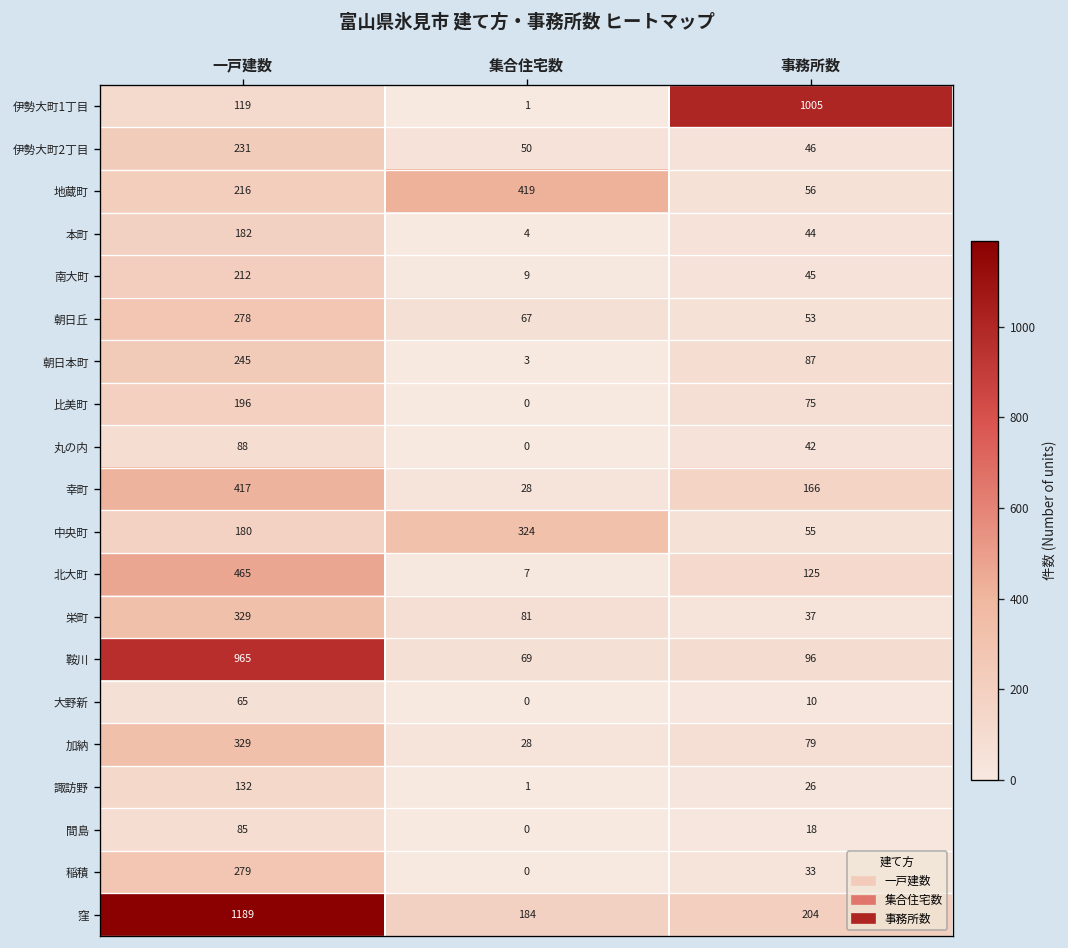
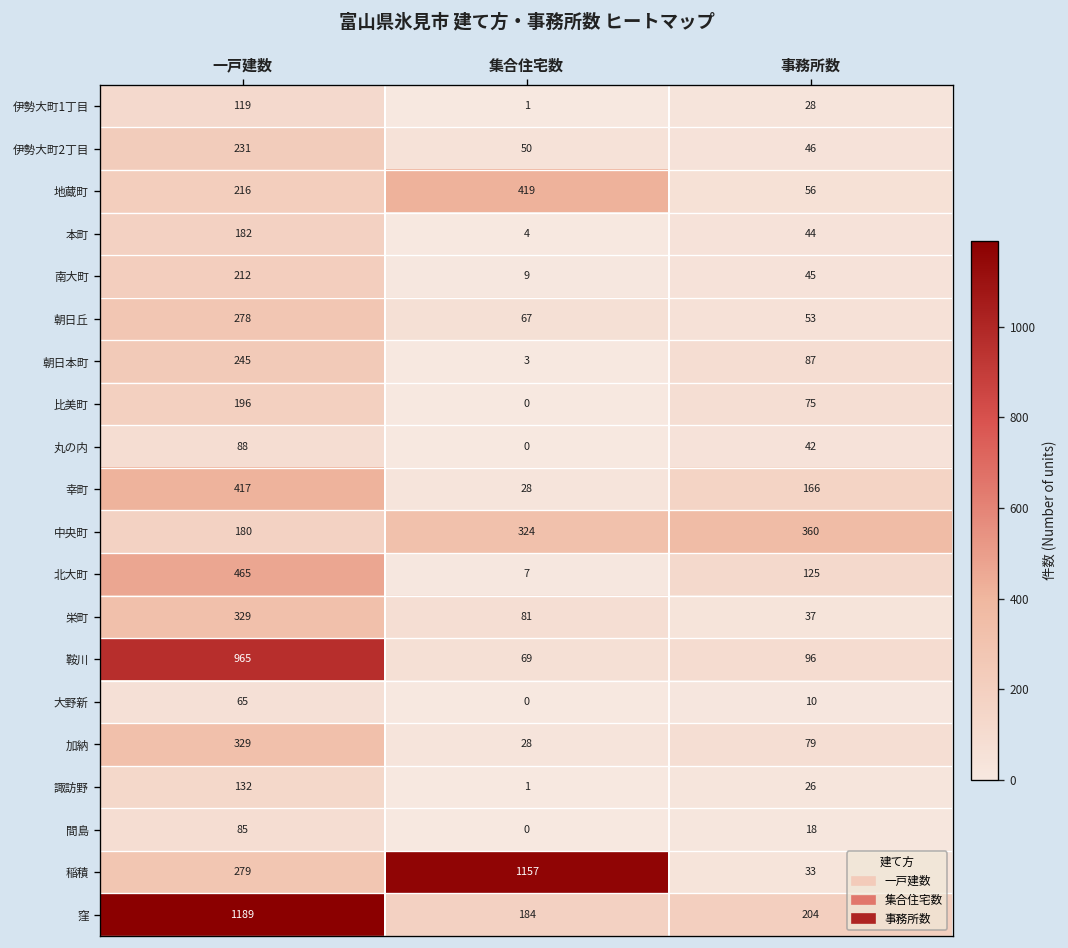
伊勢大町1丁目, 事務所数: 1005 -> 28
中央町, 事務所数: 55 -> 360
稲積, 集合住宅数: 0 -> 1157
